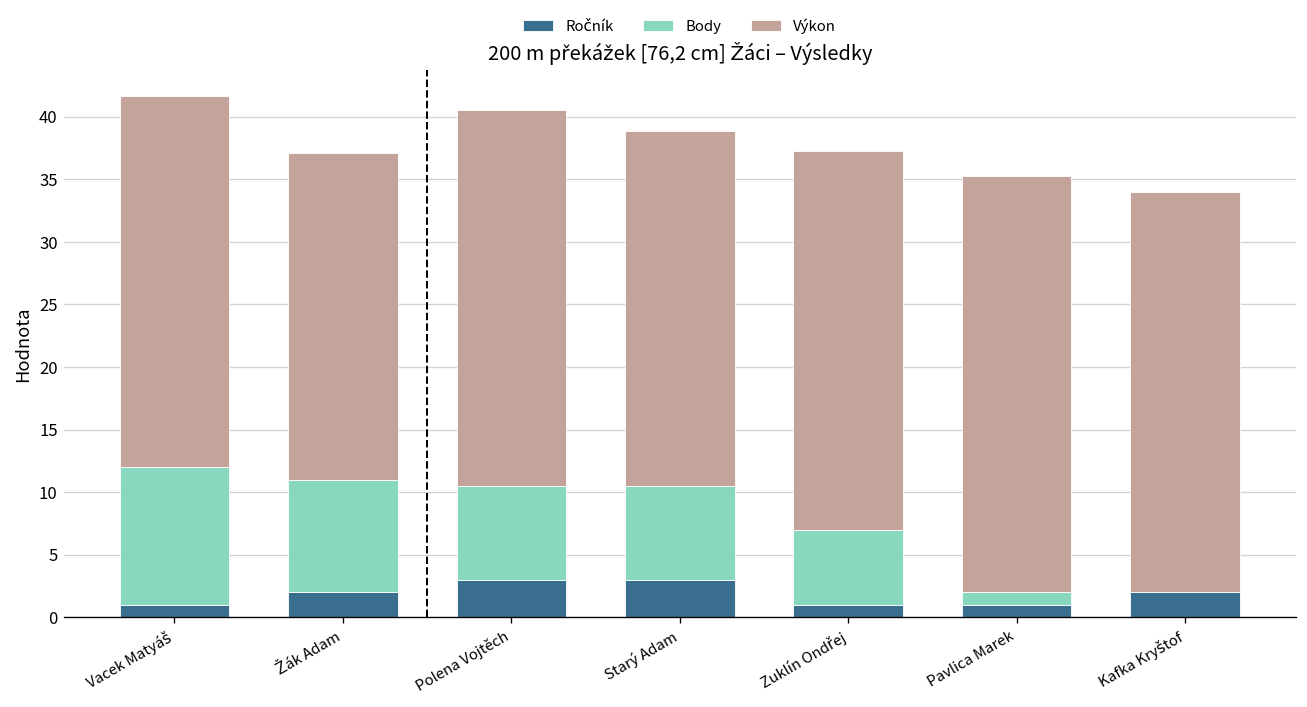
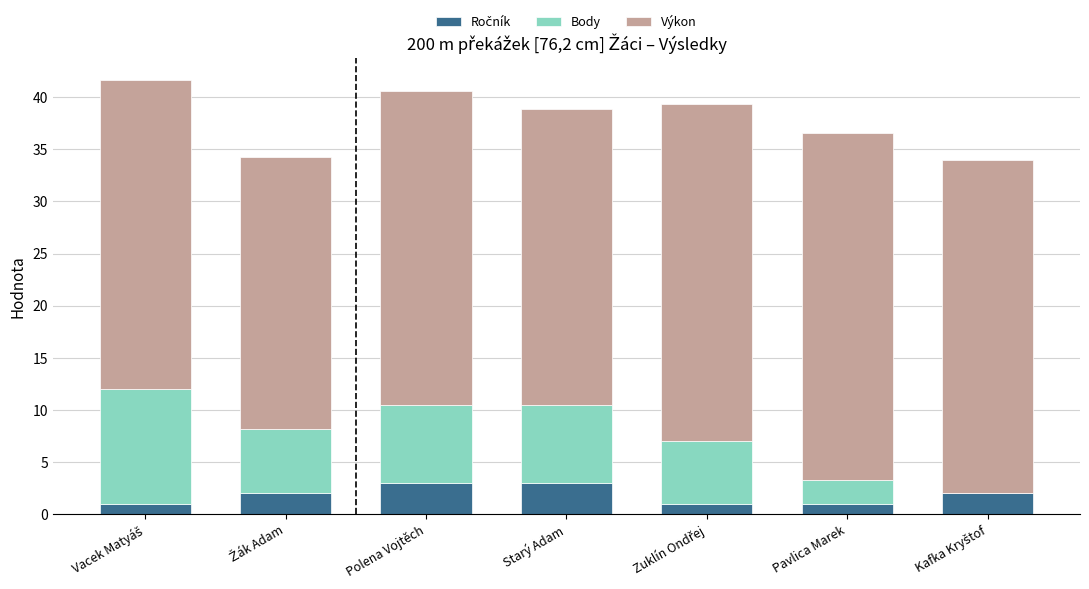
Body, Žák Adam: 9.0 -> 6.2
Výkon, Zuklín Ondřej: 30.3 -> 32.3
Body, Pavlica Marek: 1.0 -> 2.3
